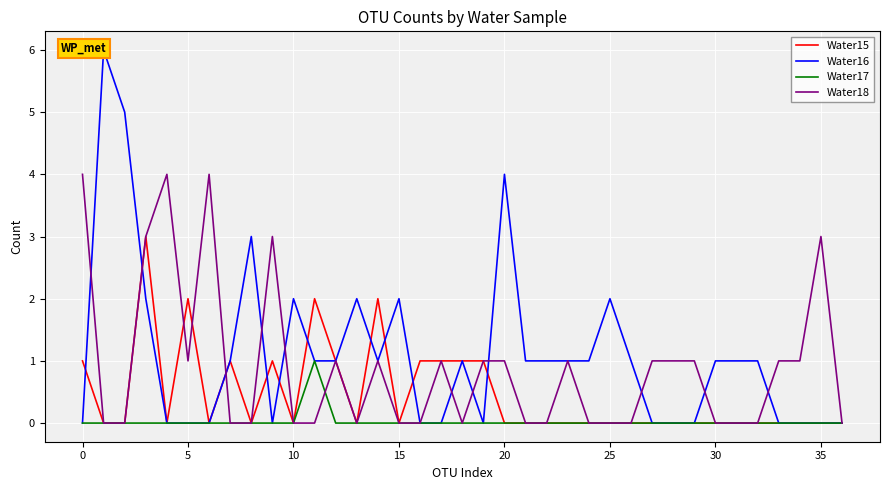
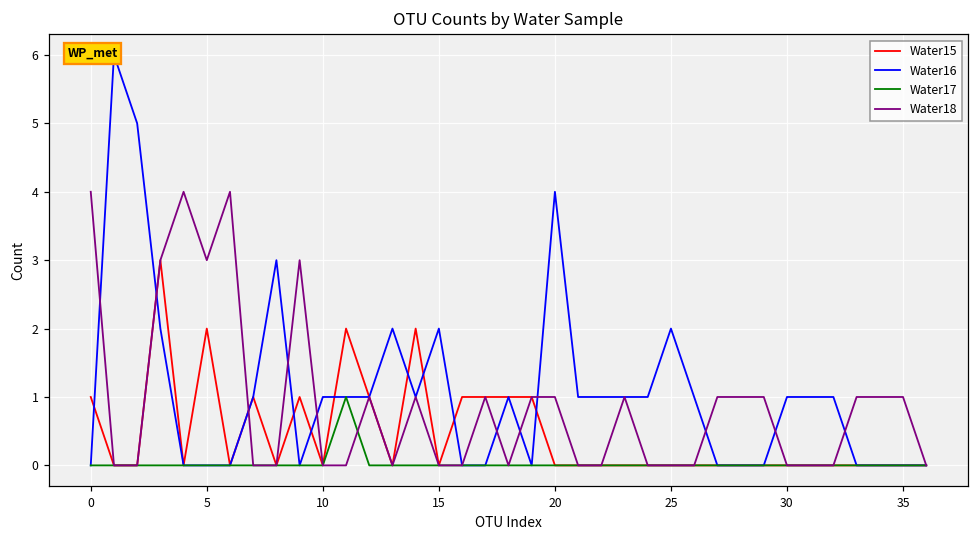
Water18, 5: 1 -> 3
Water16, 10: 2 -> 1
Water18, 35: 3 -> 1
